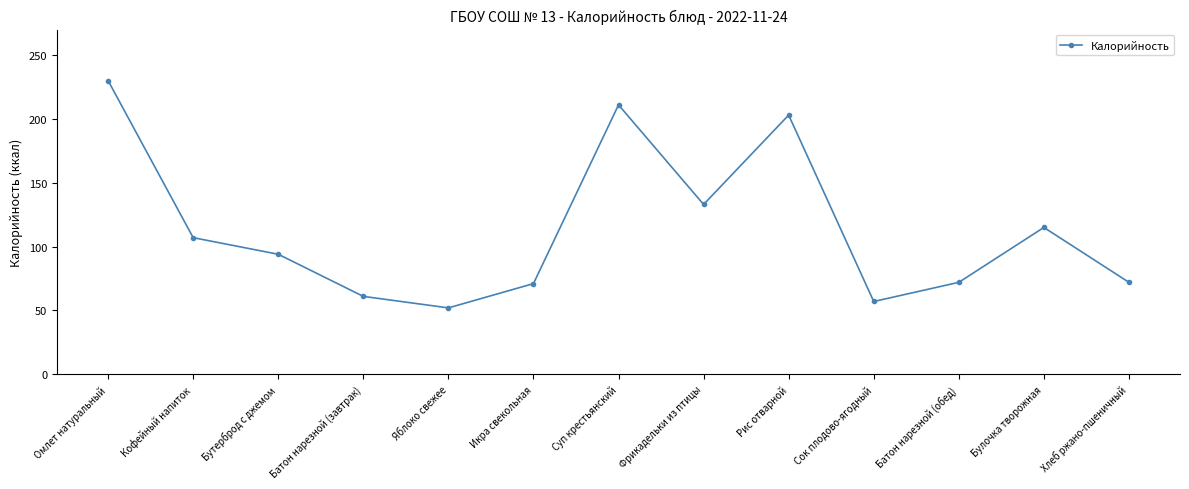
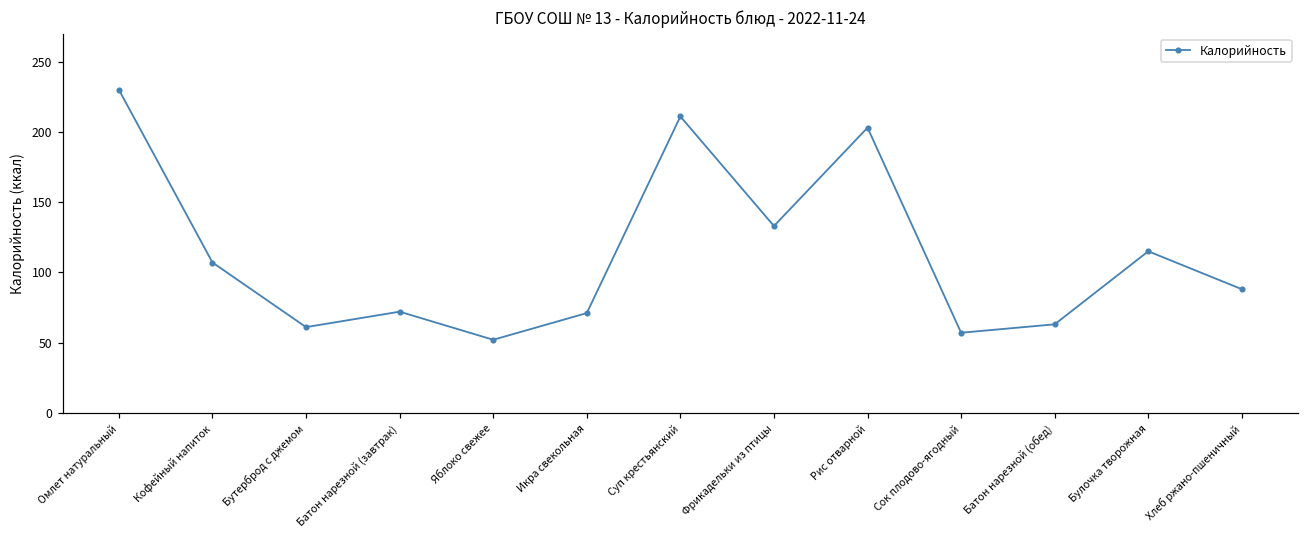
Бутерброд с джемом: 94 -> 61
Батон нарезной (завтрак): 61 -> 72
Батон нарезной (обед): 72 -> 63
Хлеб ржано-пшеничный: 72 -> 88
